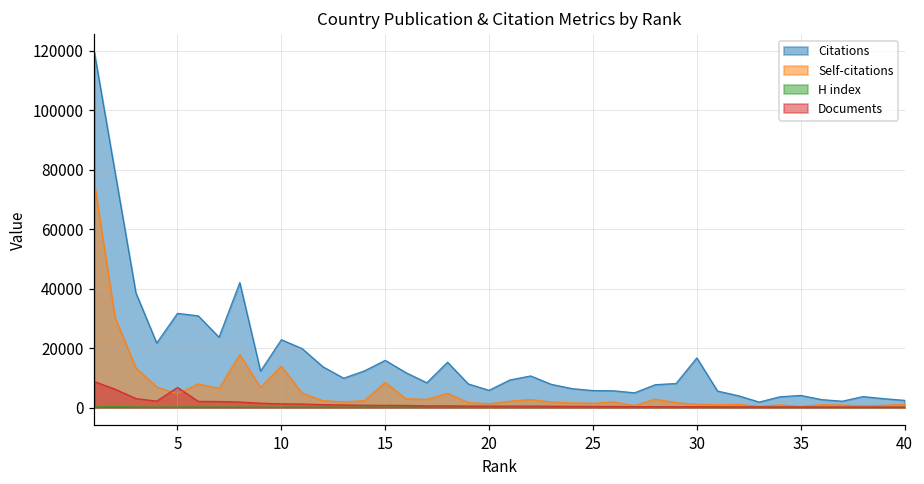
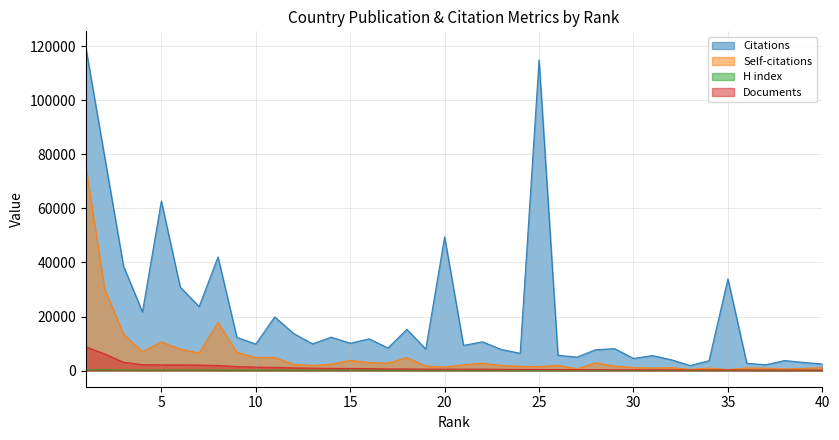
Citations, 5: 32000 -> 63000
Self-citations, 5: 5000 -> 11000
Documents, 5: 7000 -> 2000
Citations, 10: 23000 -> 10000
Self-citations, 10: 14000 -> 5000
Citations, 15: 16000 -> 10000
Self-citations, 15: 9000 -> 4000
Citations, 20: 6000 -> 49000
Citations, 25: 6000 -> 115000
Citations, 30: 17000 -> 4000
Citations, 35: 4000 -> 34000
